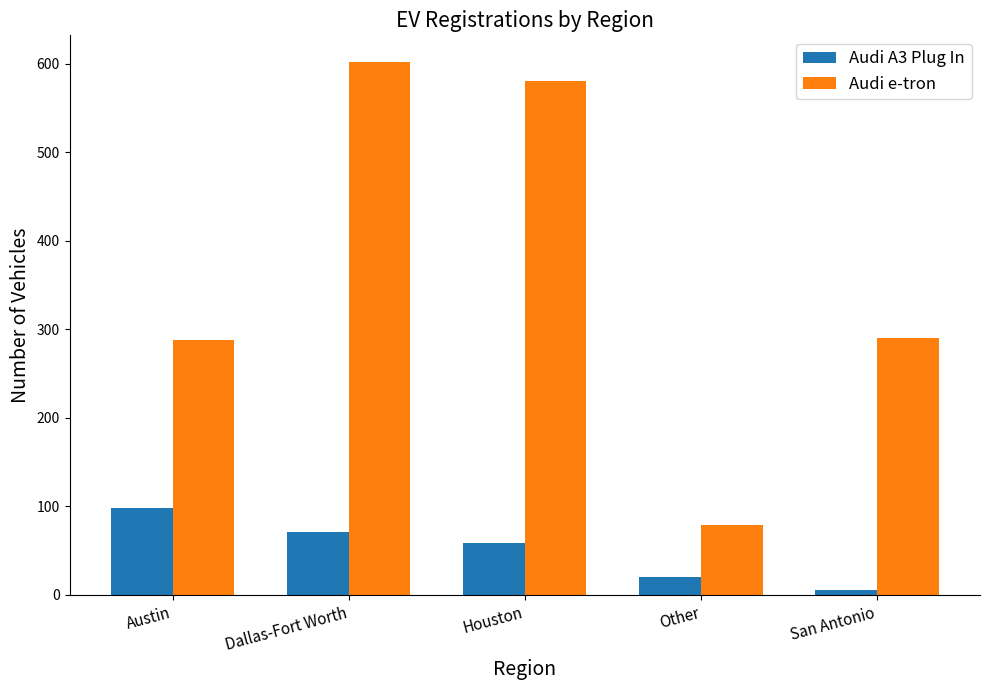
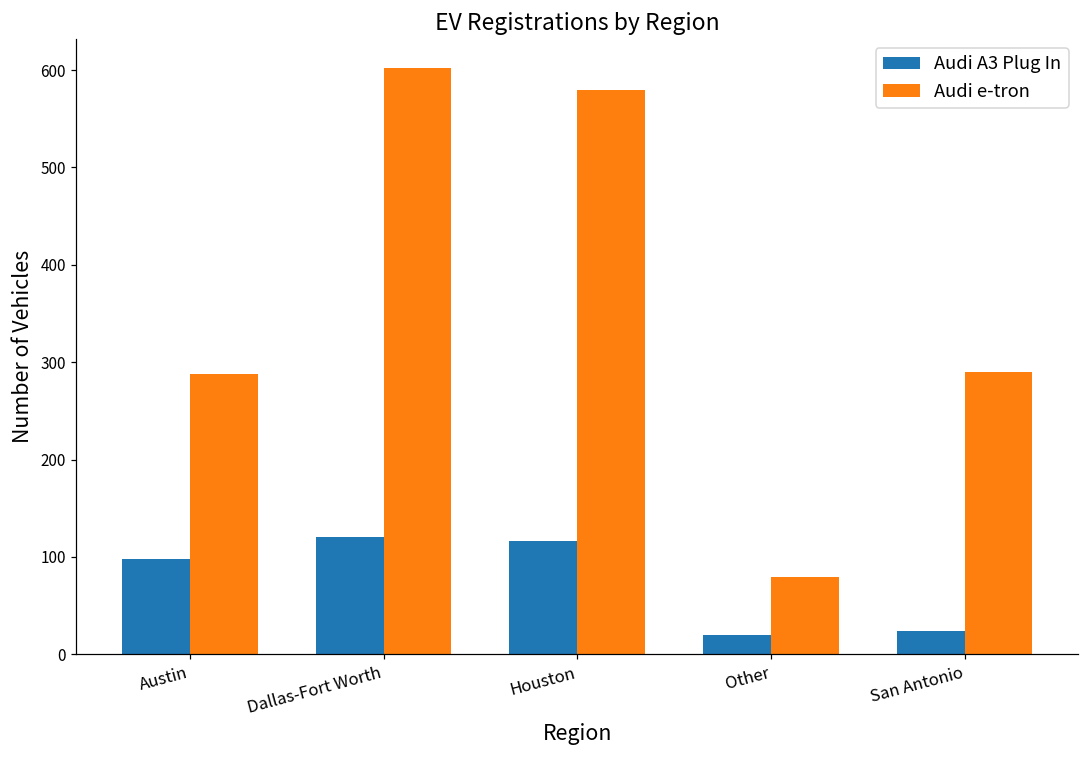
Audi A3 Plug In, Dallas-Fort Worth: 70 -> 120
Audi A3 Plug In, Houston: 60 -> 120
Audi A3 Plug In, San Antonio: 10 -> 20
